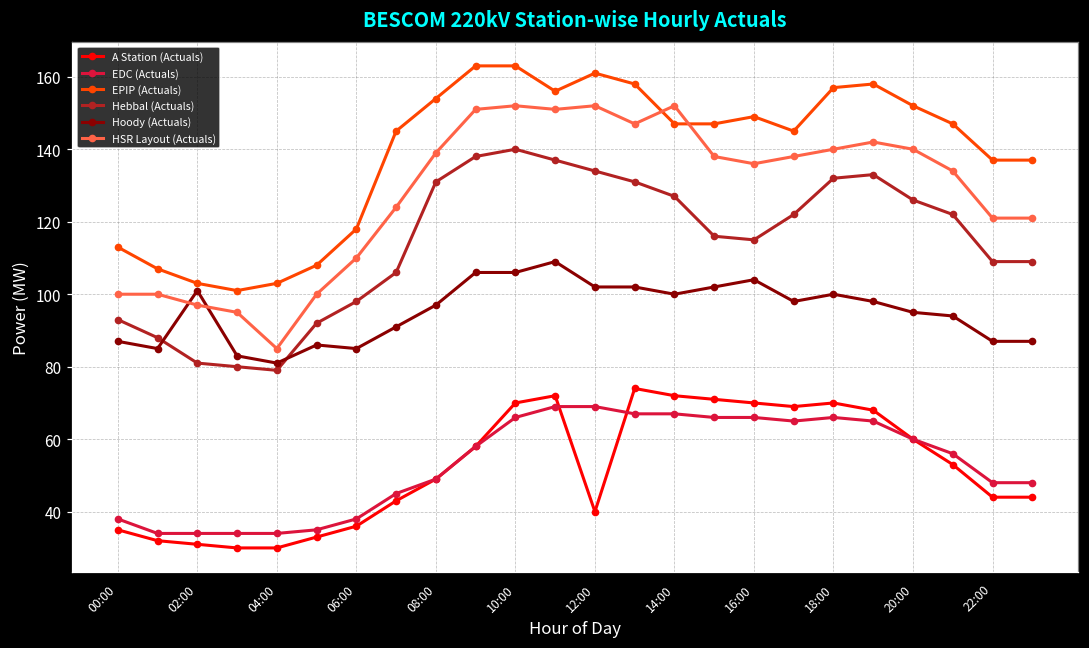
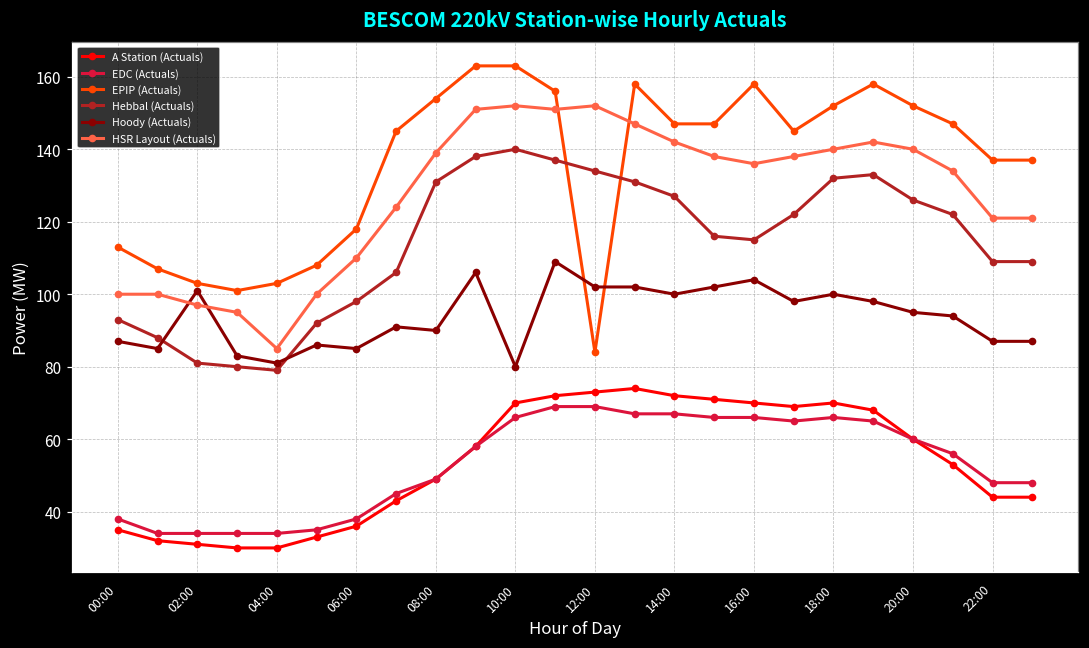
Hoody (Actuals), 08:00: 97 -> 90
Hoody (Actuals), 10:00: 106 -> 80
A Station (Actuals), 12:00: 40 -> 73
EPIP (Actuals), 12:00: 161 -> 84
HSR Layout (Actuals), 14:00: 152 -> 142
EPIP (Actuals), 16:00: 149 -> 158
EPIP (Actuals), 18:00: 157 -> 152
